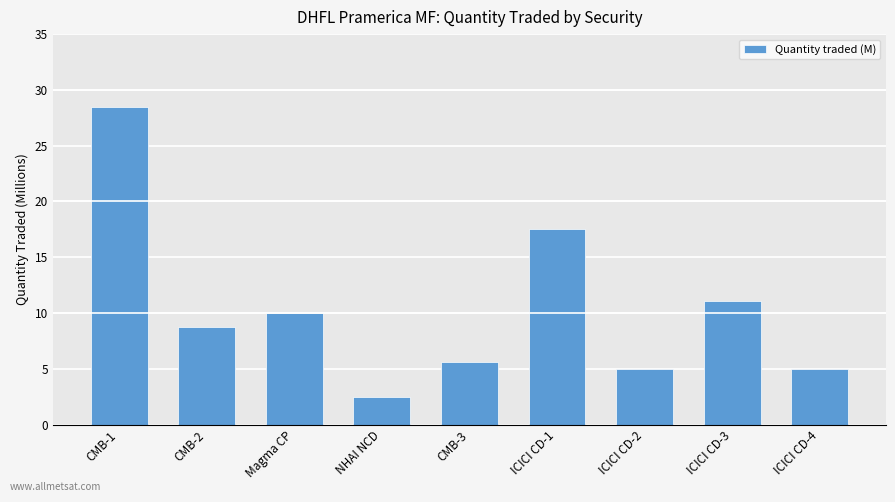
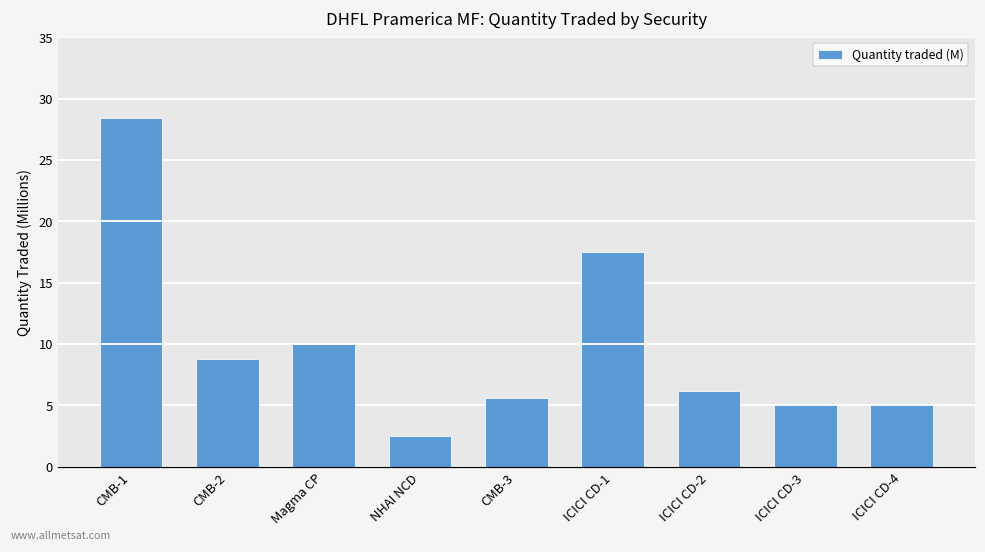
ICICI CD-2: 5.0 -> 6.2
ICICI CD-3: 11.1 -> 5.0
